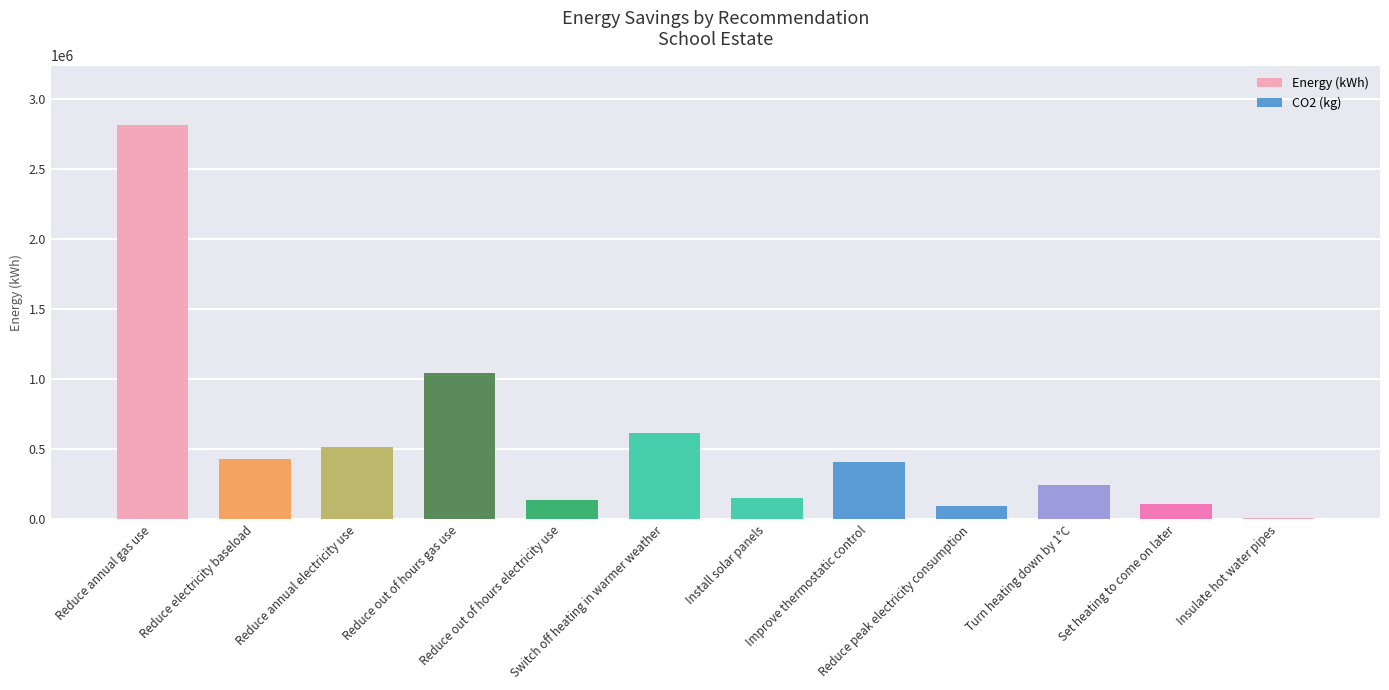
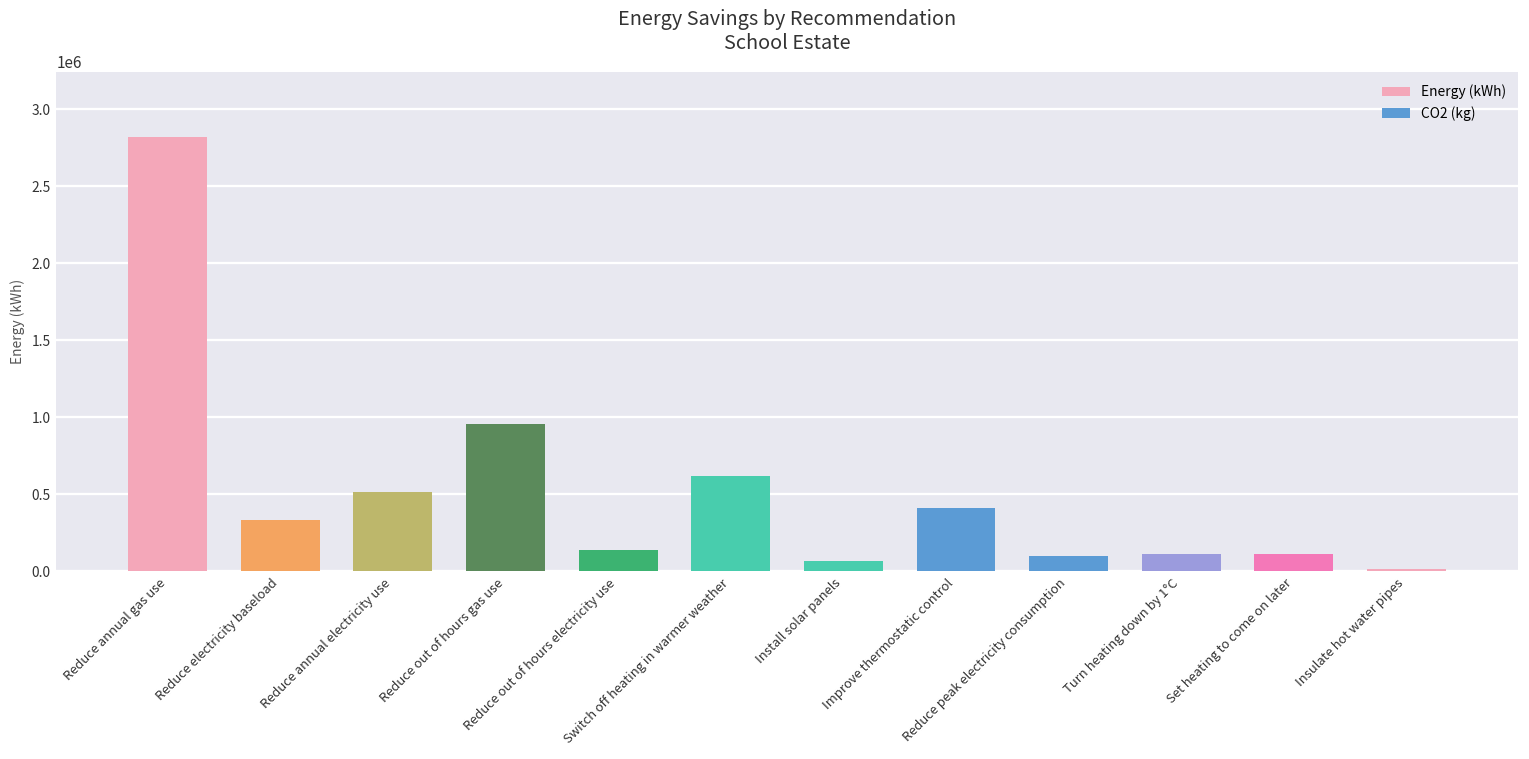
Energy (kWh), Reduce electricity baseload: 430000 -> 330000
Energy (kWh), Reduce out of hours gas use: 1050000 -> 960000
Energy (kWh), Install solar panels: 150000 -> 70000
Energy (kWh), Turn heating down by 1°C: 240000 -> 110000
